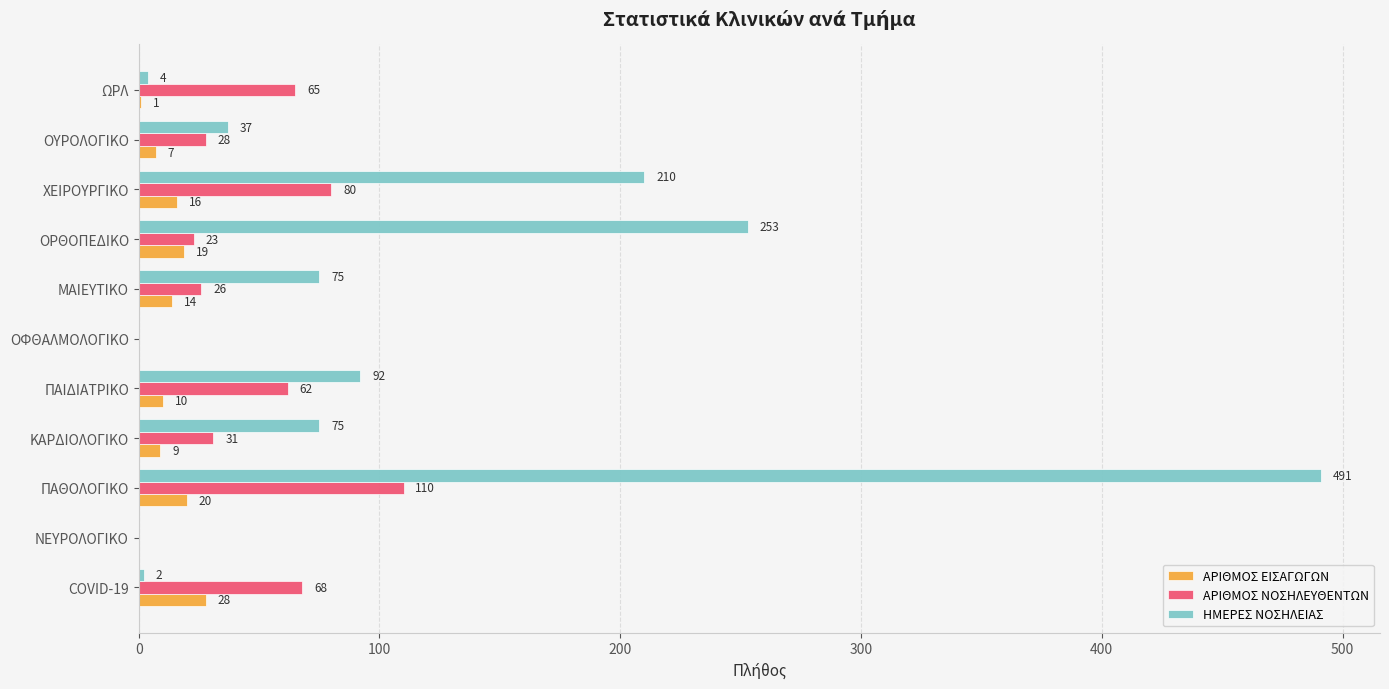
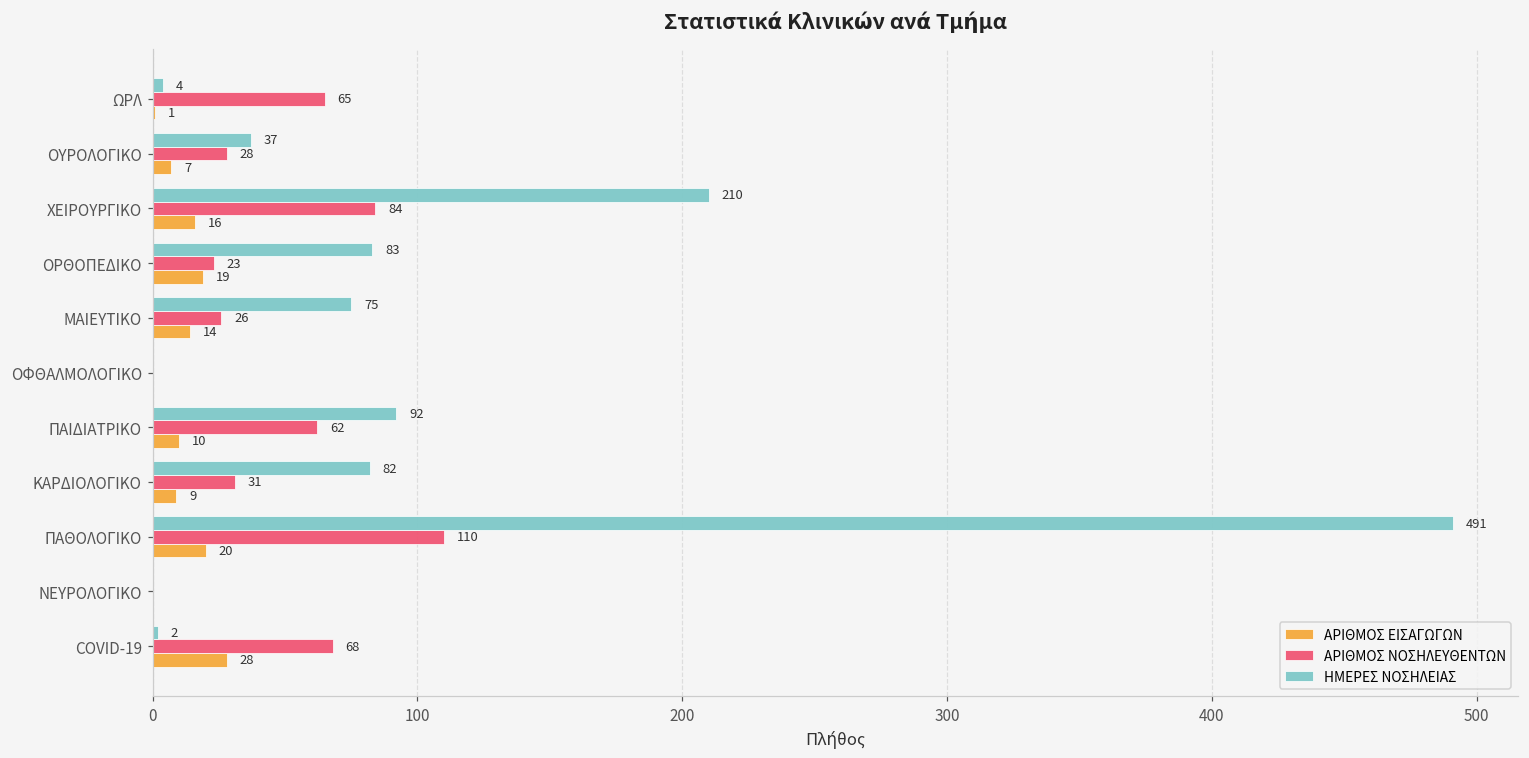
ΑΡΙΘΜΟΣ ΝΟΣΗΛΕΥΘΕΝΤΩΝ, ΧΕΙΡΟΥΡΓΙΚΟ: 80 -> 84
ΗΜΕΡΕΣ ΝΟΣΗΛΕΙΑΣ, ΟΡΘΟΠΕΔΙΚΟ: 253 -> 83
ΗΜΕΡΕΣ ΝΟΣΗΛΕΙΑΣ, ΚΑΡΔΙΟΛΟΓΙΚΟ: 75 -> 82
